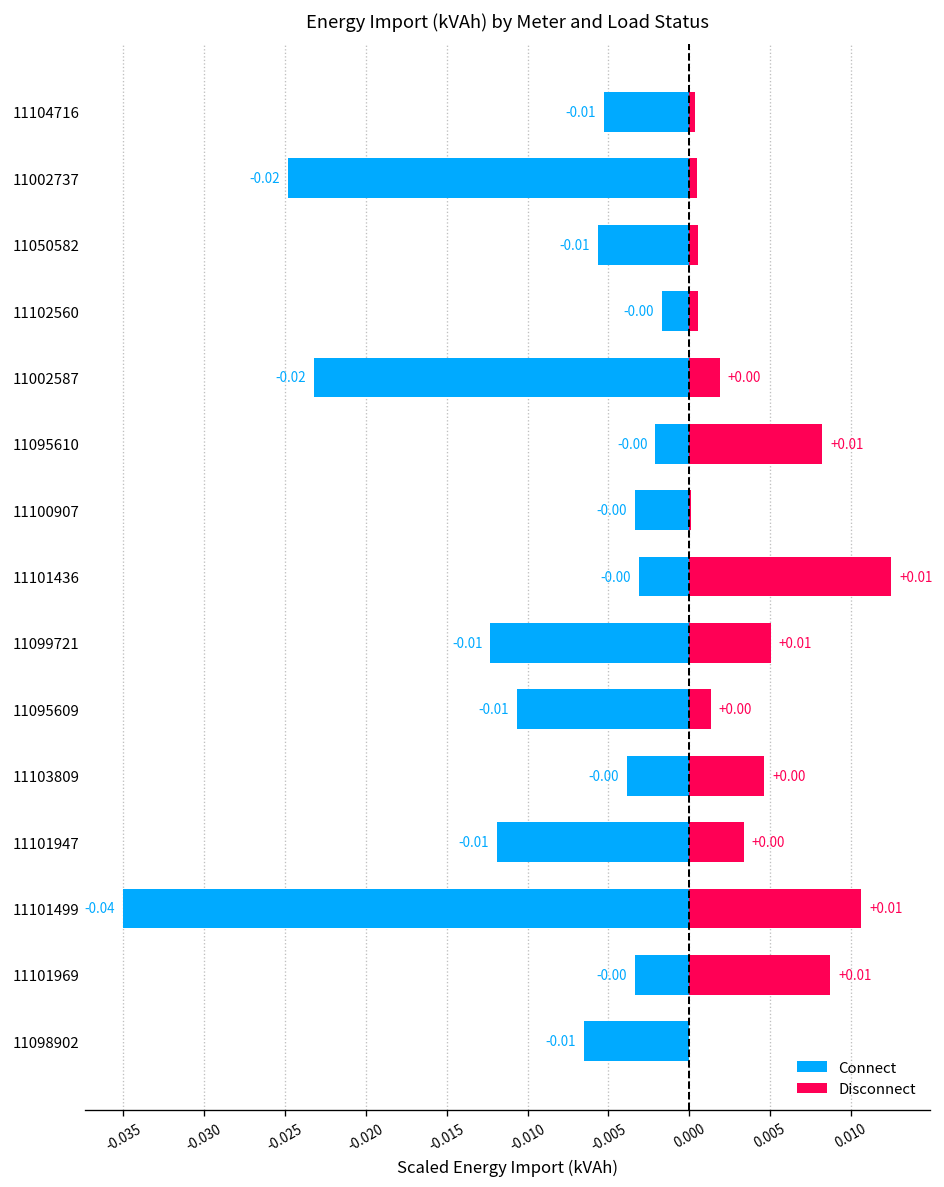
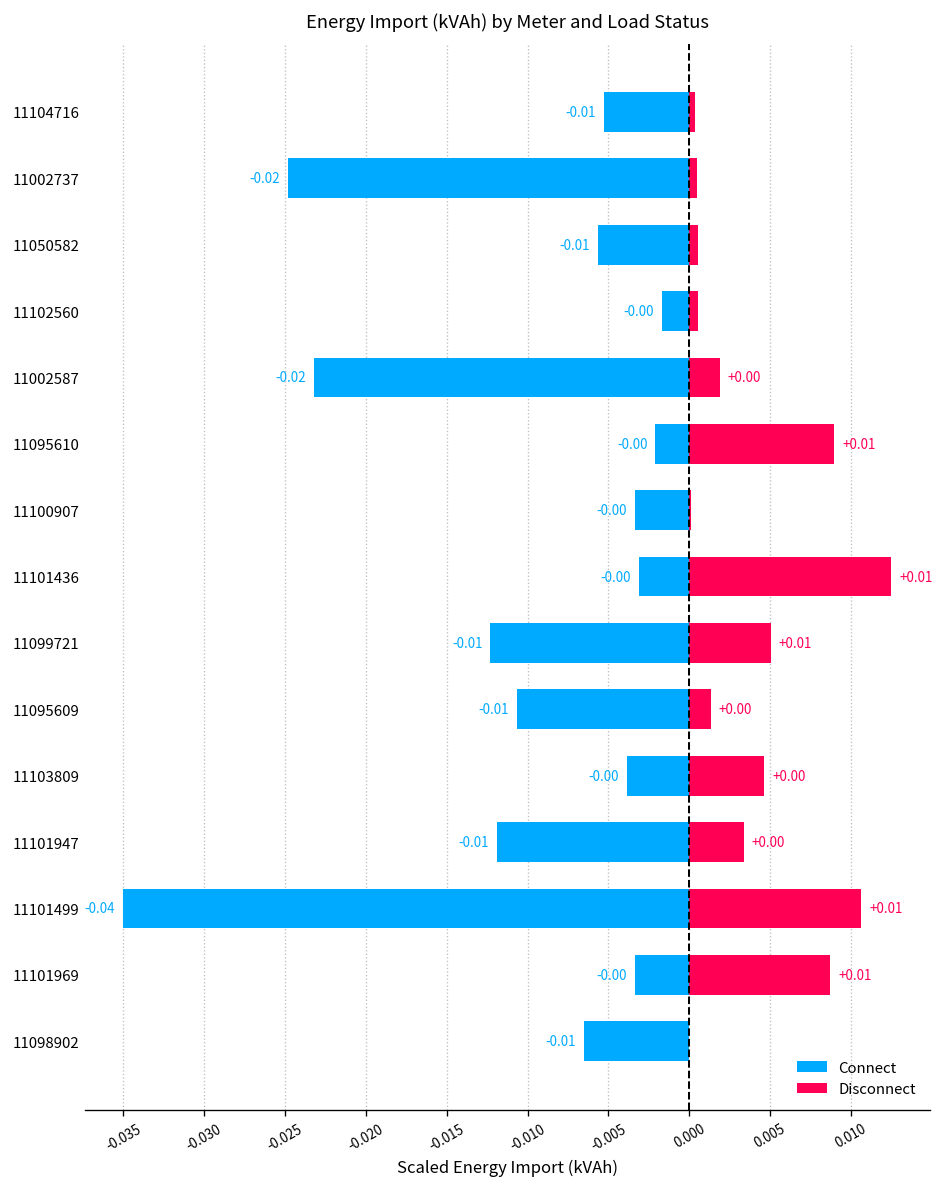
Disconnect, 11095610: 0.0082 -> 0.0089
